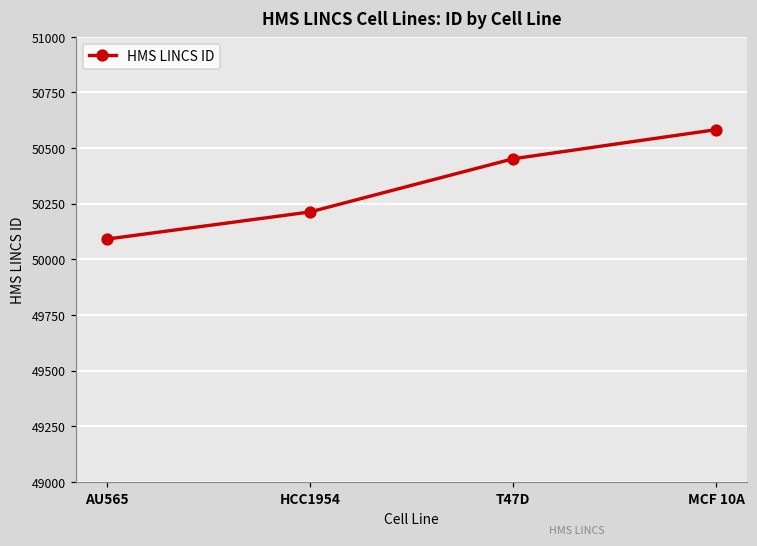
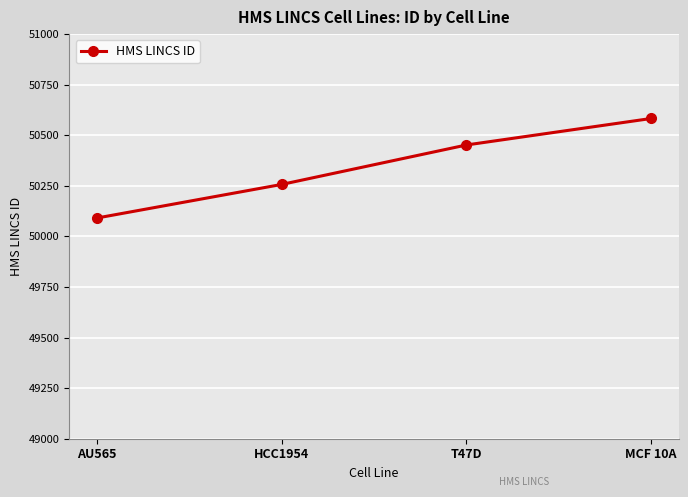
HCC1954: 50210 -> 50260
